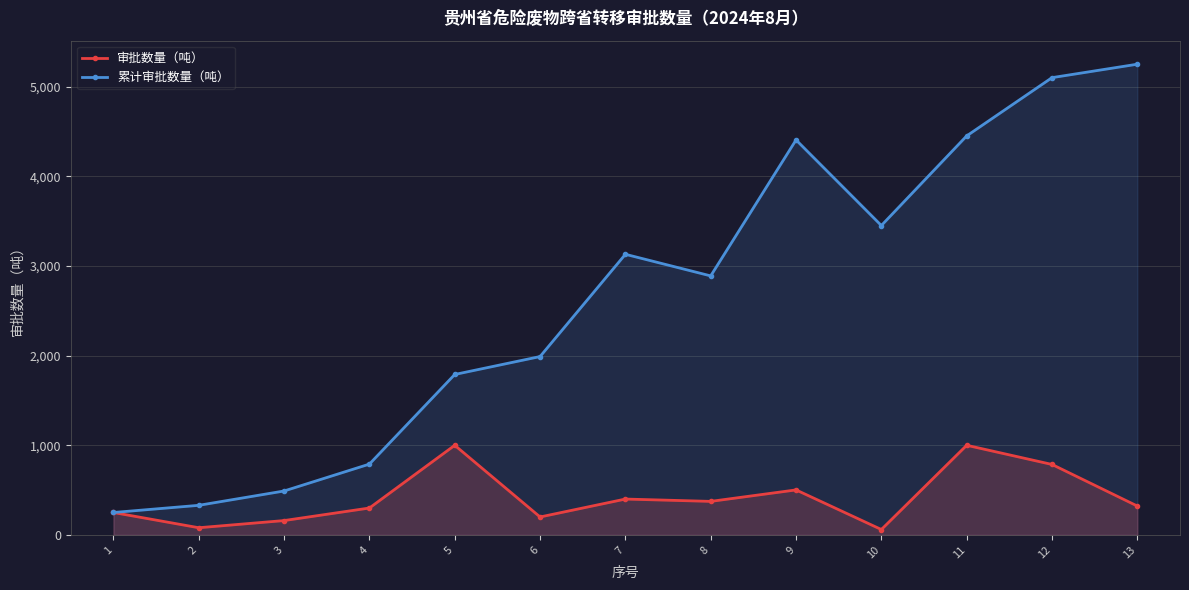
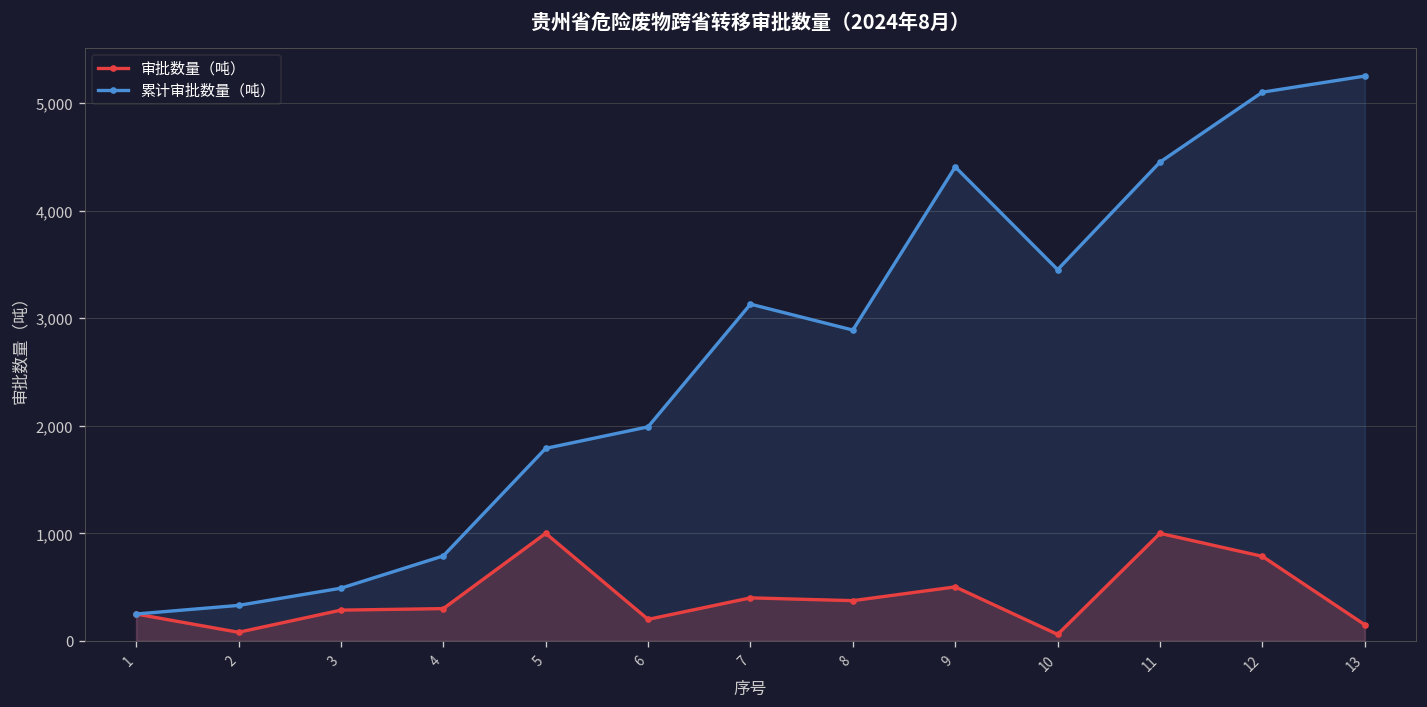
审批数量（吨）, 3: 200 -> 300
审批数量（吨）, 13: 300 -> 200
